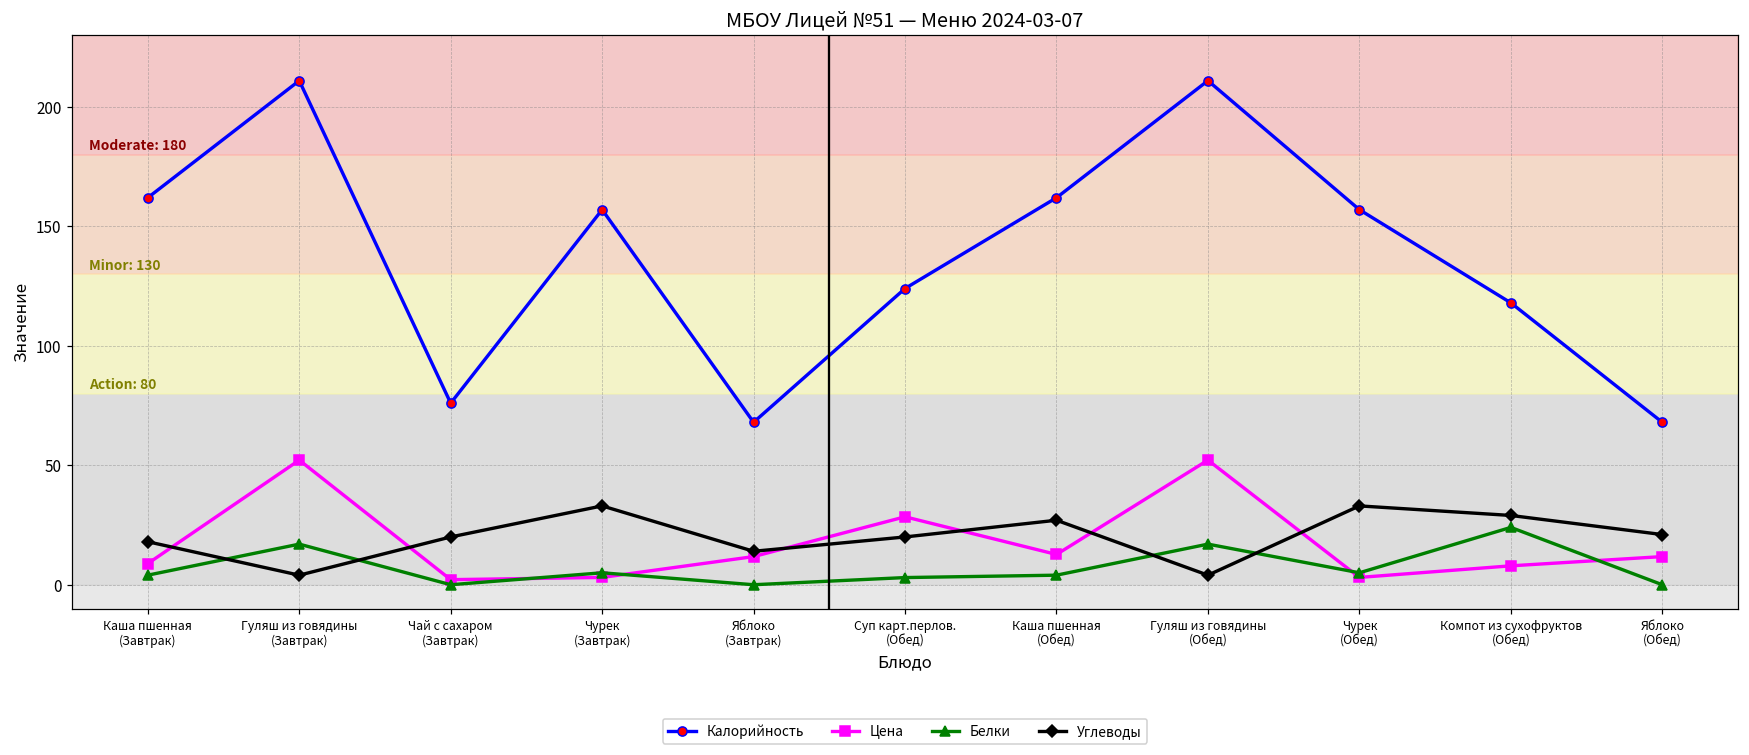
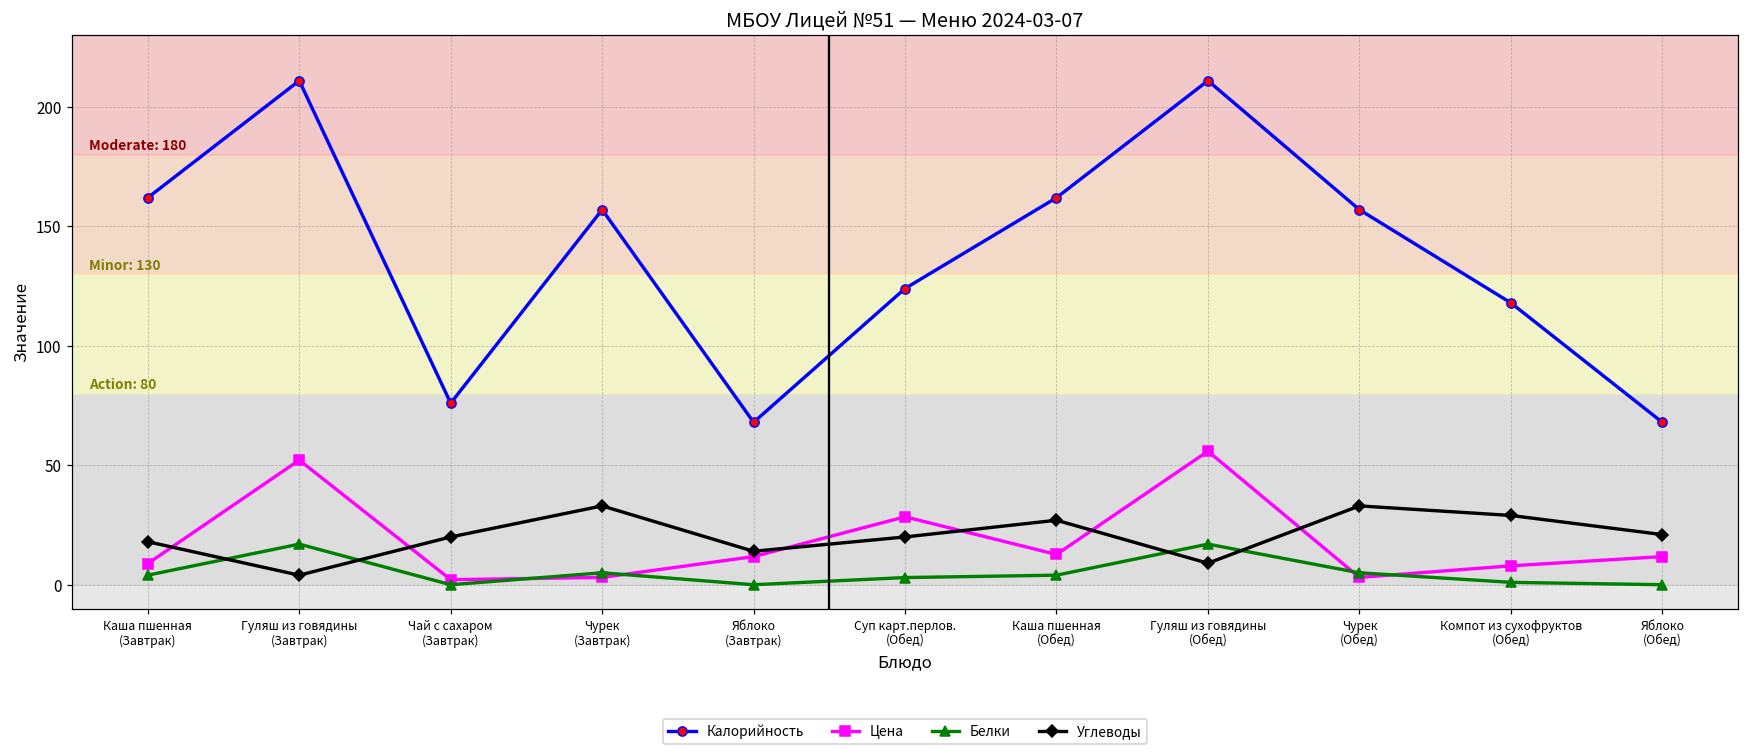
Цена, Гуляш из говядины (Обед): 52 -> 56
Углеводы, Гуляш из говядины (Обед): 4 -> 9
Белки, Компот из сухофруктов (Обед): 24 -> 1
